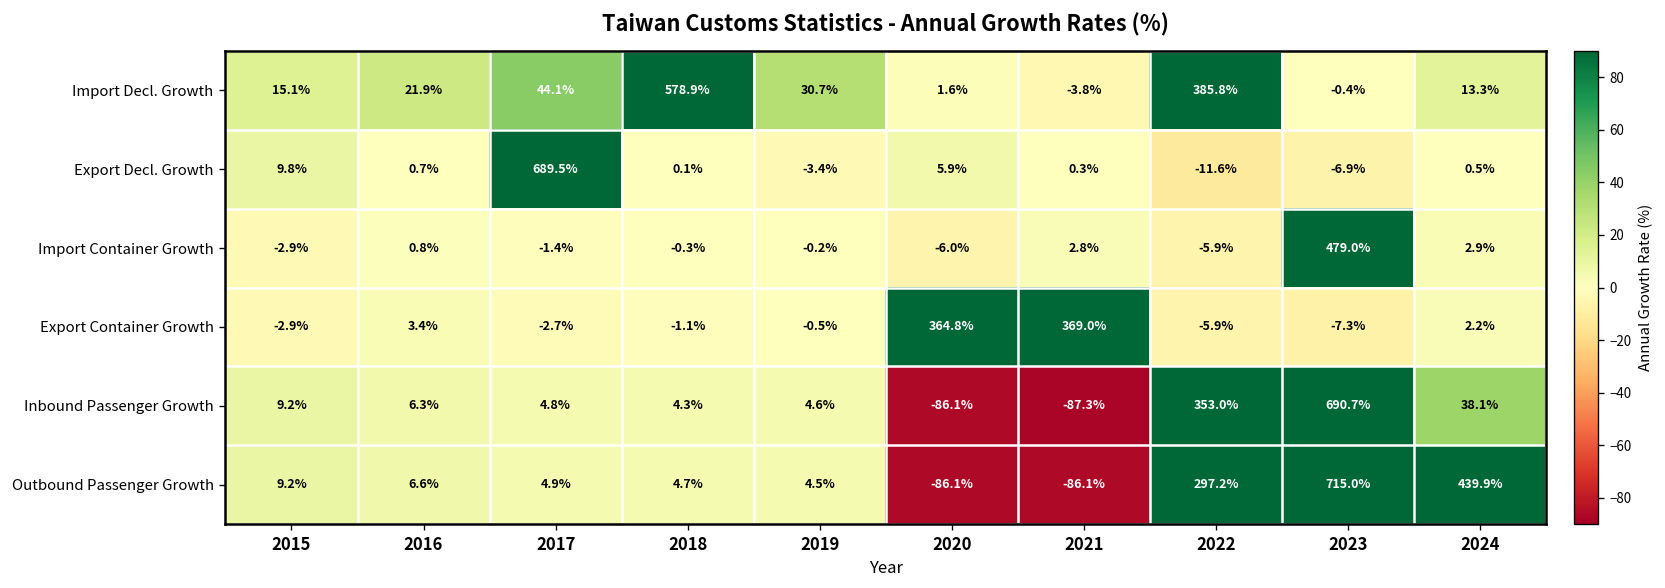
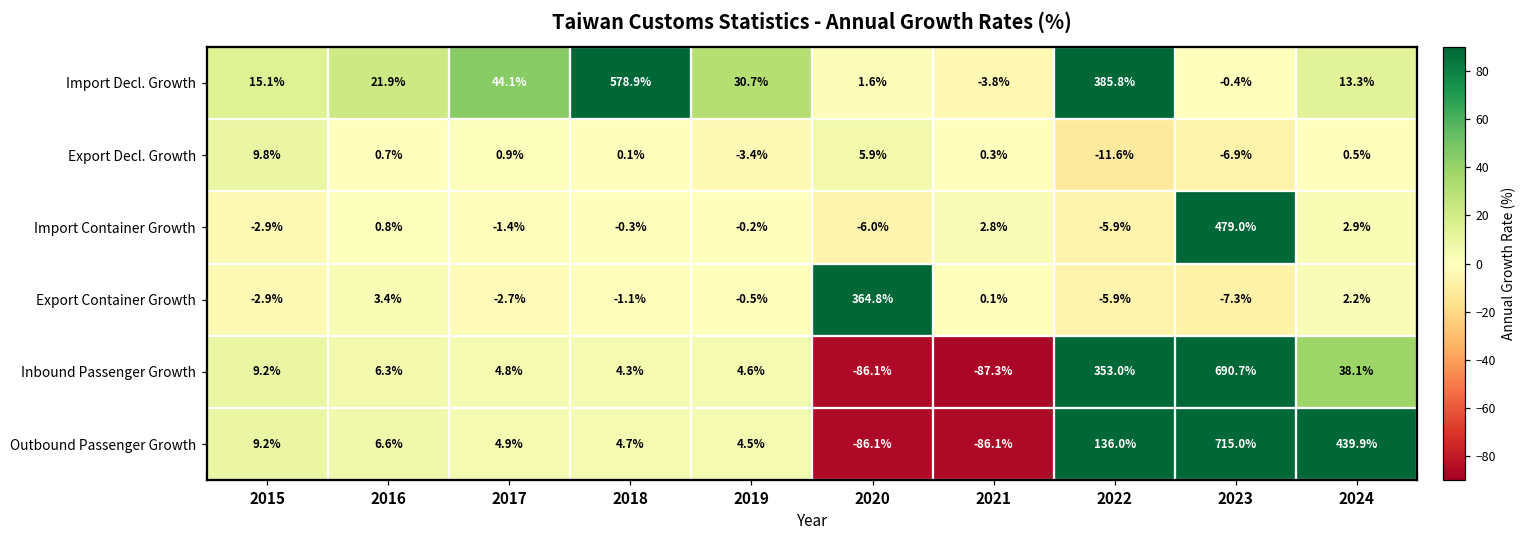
Export Decl. Growth, 2017: 689.5% -> 0.9%
Export Container Growth, 2021: 369.0% -> 0.1%
Outbound Passenger Growth, 2022: 297.2% -> 136.0%
